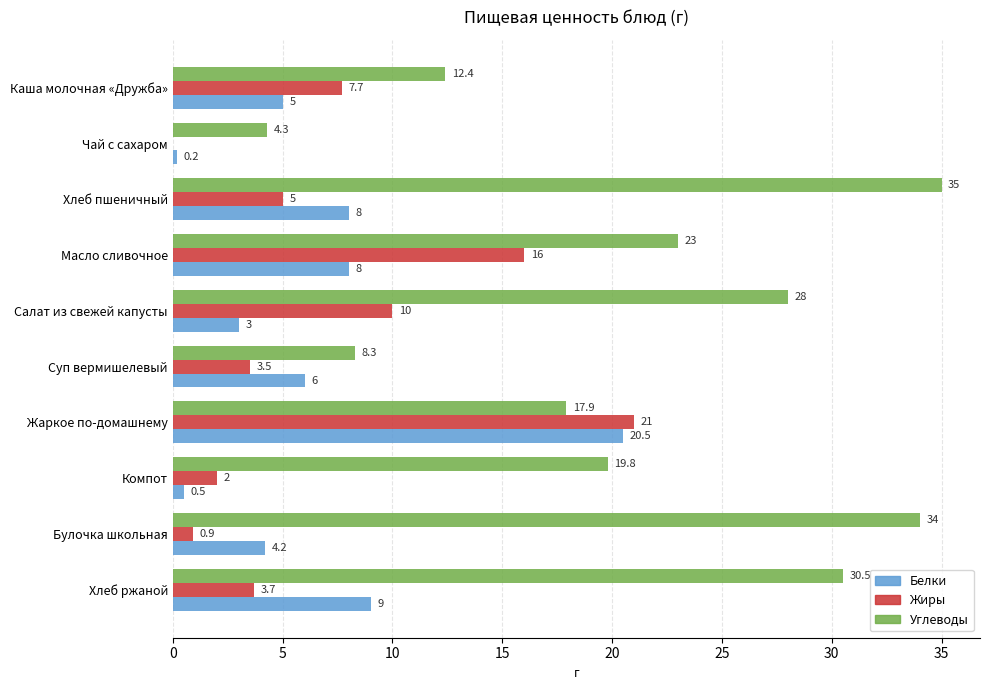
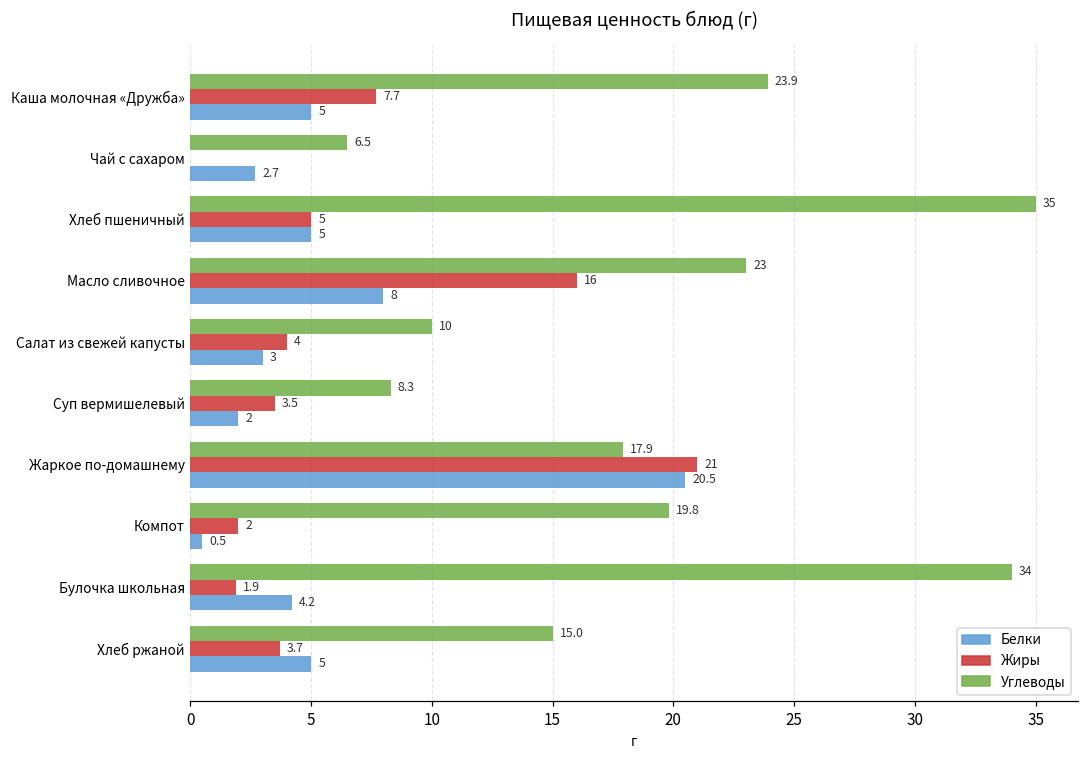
Углеводы, Каша молочная «Дружба»: 12.4 -> 23.9
Углеводы, Чай с сахаром: 4.3 -> 6.5
Белки, Чай с сахаром: 0.2 -> 2.7
Белки, Хлеб пшеничный: 8 -> 5
Углеводы, Салат из свежей капусты: 28 -> 10
Жиры, Салат из свежей капусты: 10 -> 4
Белки, Суп вермишелевый: 6 -> 2
Жиры, Булочка школьная: 0.9 -> 1.9
Углеводы, Хлеб ржаной: 30.5 -> 15.0
Белки, Хлеб ржаной: 9 -> 5
